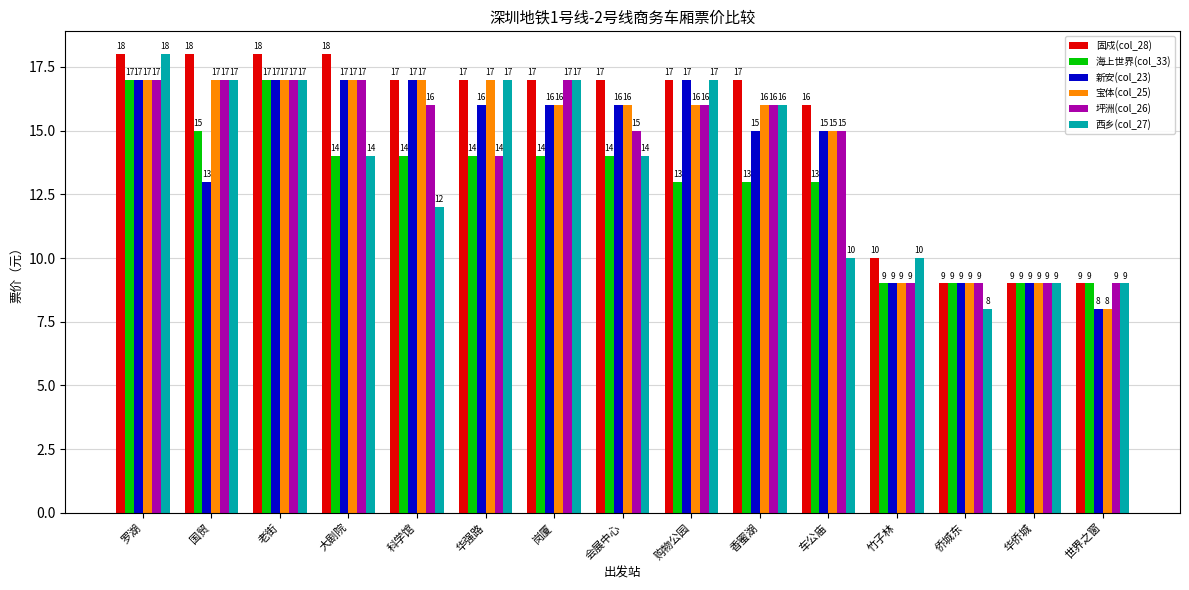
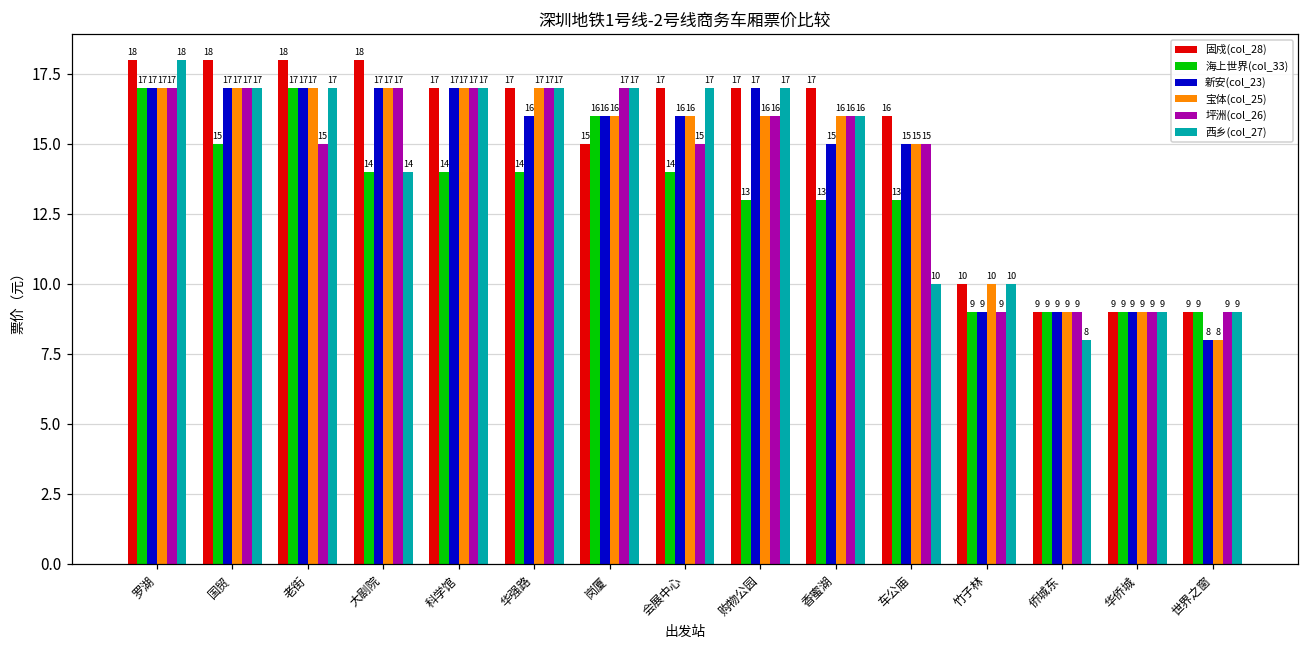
新安(col_23), 国贸: 13 -> 17
坪洲(col_26), 老街: 17 -> 15
坪洲(col_26), 科学馆: 16 -> 17
西乡(col_27), 科学馆: 12 -> 17
坪洲(col_26), 华强路: 14 -> 17
固戍(col_28), 岗厦: 17 -> 15
海上世界(col_33), 岗厦: 14 -> 16
西乡(col_27), 会展中心: 14 -> 17
宝体(col_25), 竹子林: 9 -> 10
